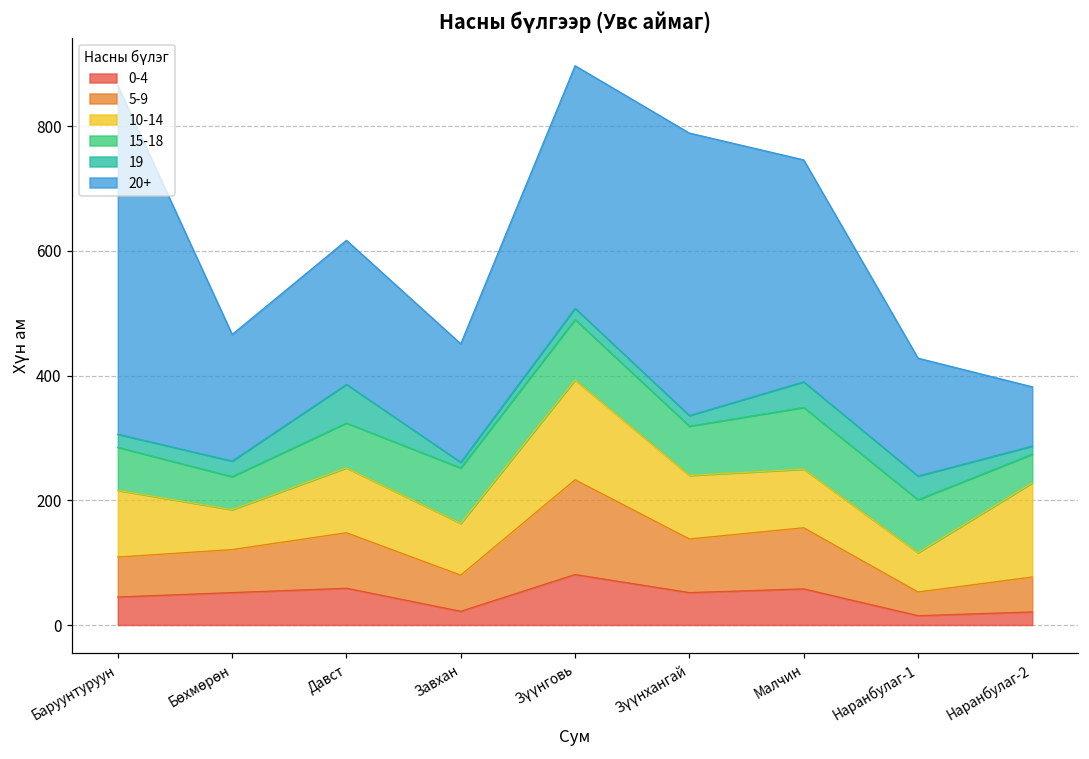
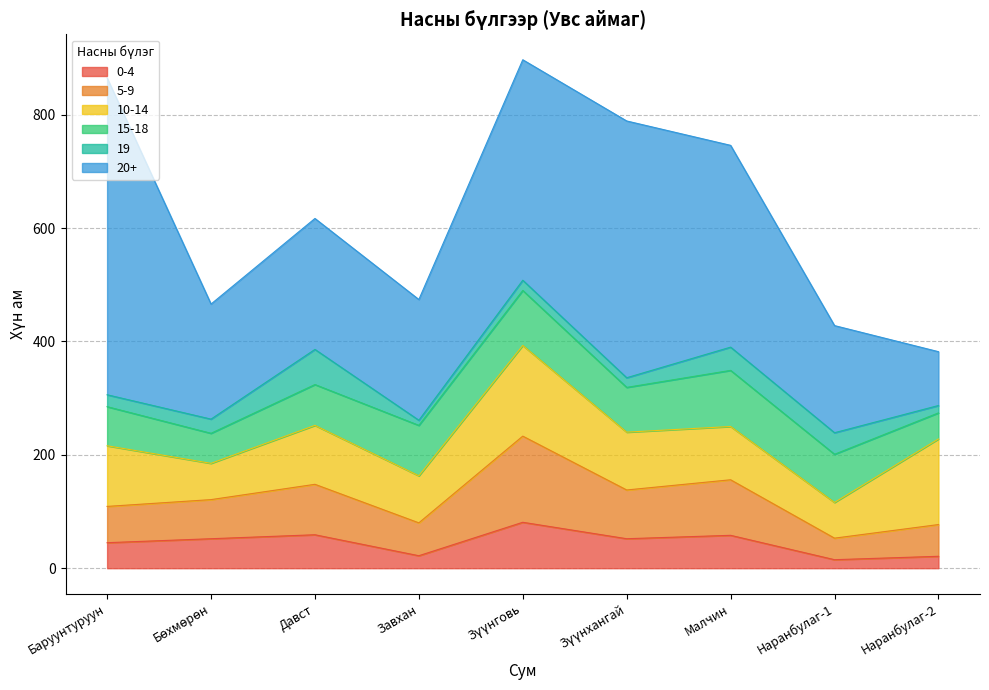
20+, Завхан: 190 -> 210
